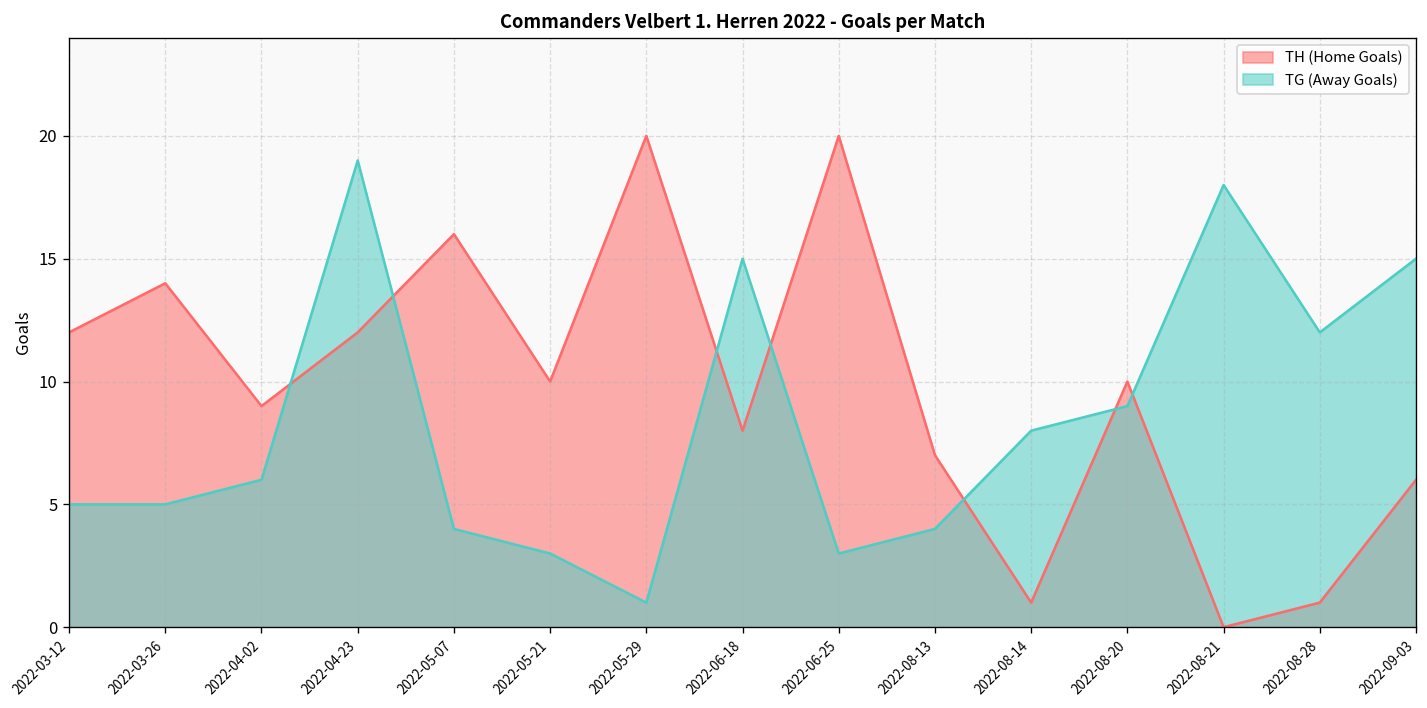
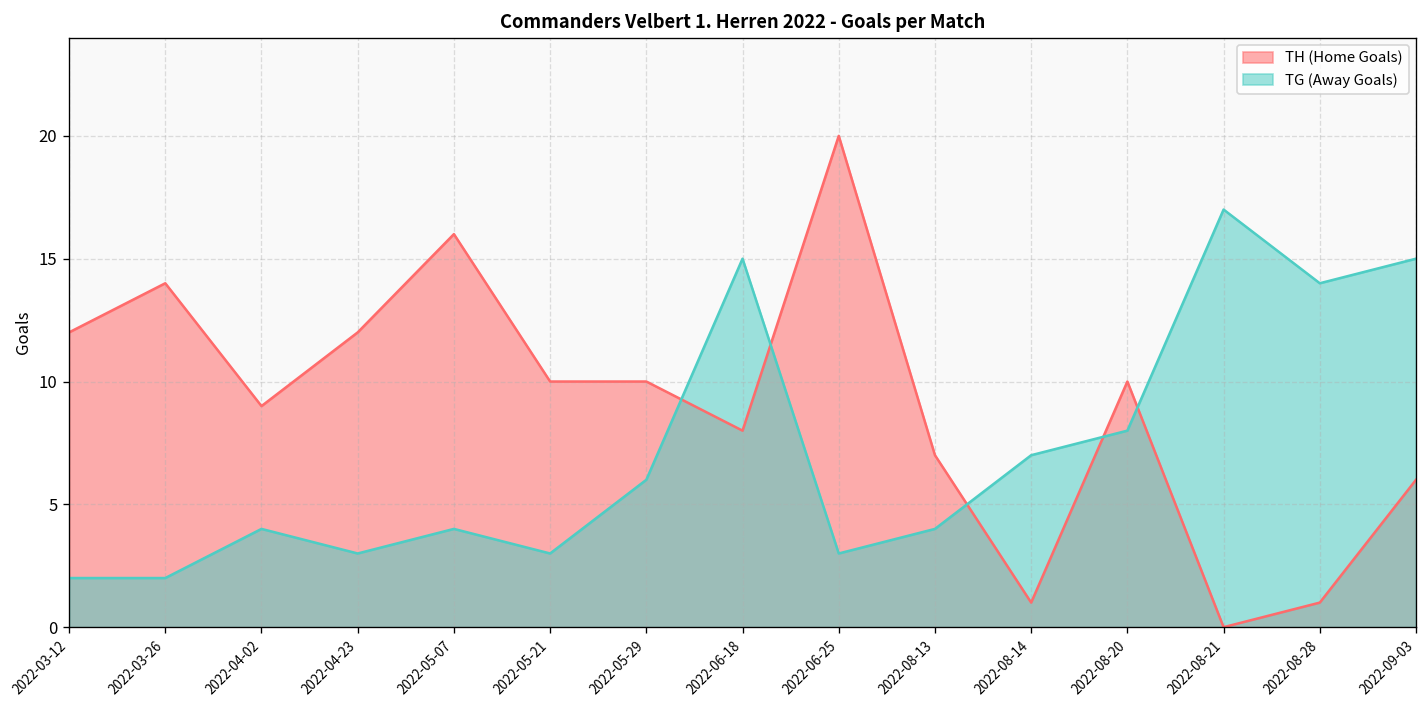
TG (Away Goals), 2022-03-12: 5 -> 2
TG (Away Goals), 2022-03-26: 5 -> 2
TG (Away Goals), 2022-04-02: 6 -> 4
TG (Away Goals), 2022-04-23: 19 -> 3
TH (Home Goals), 2022-05-29: 20 -> 10
TG (Away Goals), 2022-05-29: 1 -> 6
TG (Away Goals), 2022-08-14: 8 -> 7
TG (Away Goals), 2022-08-20: 9 -> 8
TG (Away Goals), 2022-08-21: 18 -> 17
TG (Away Goals), 2022-08-28: 12 -> 14
